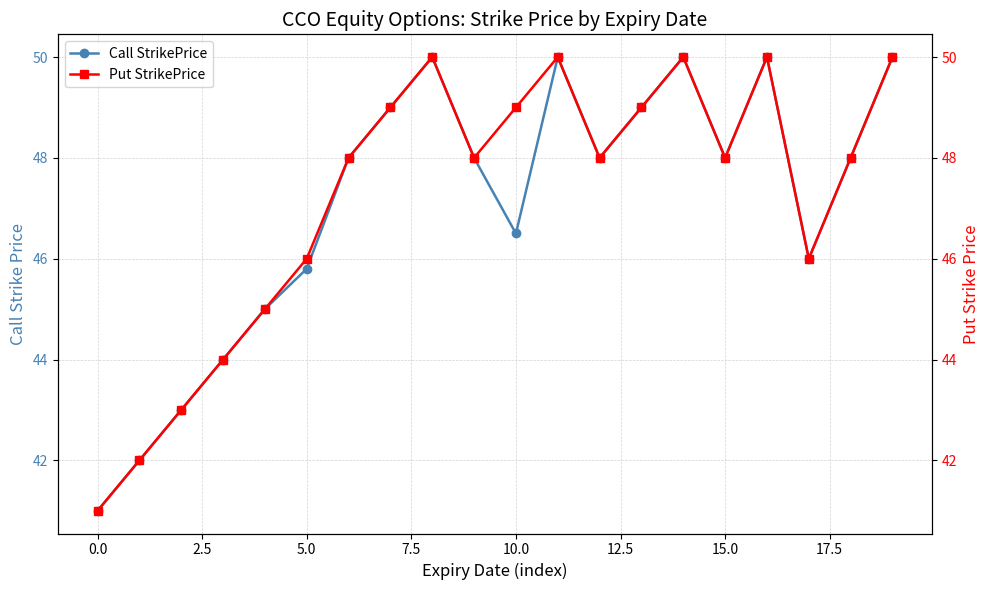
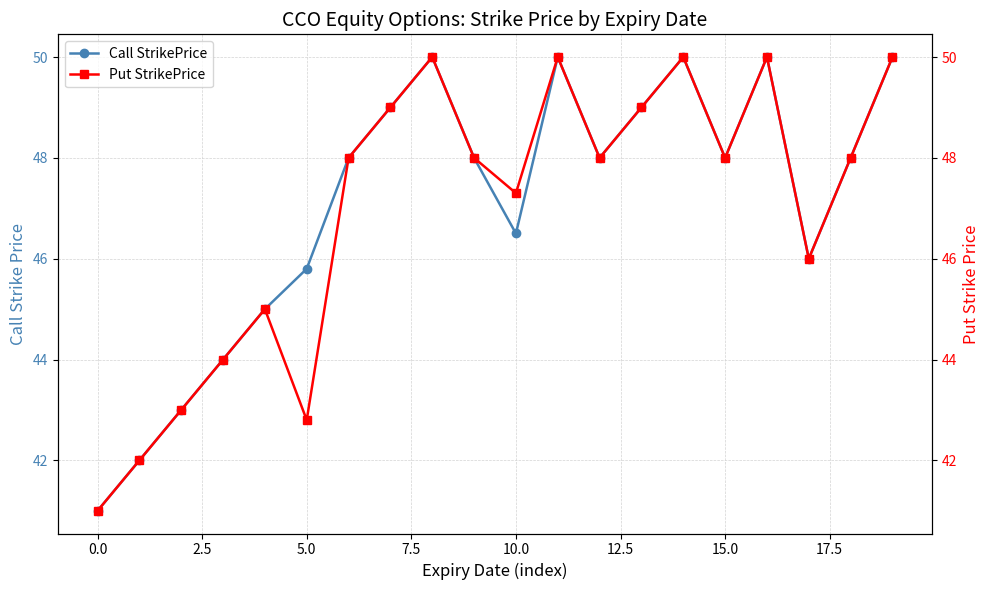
Put StrikePrice, 5.0: 46.0 -> 42.8
Put StrikePrice, 10.0: 49.0 -> 47.3
